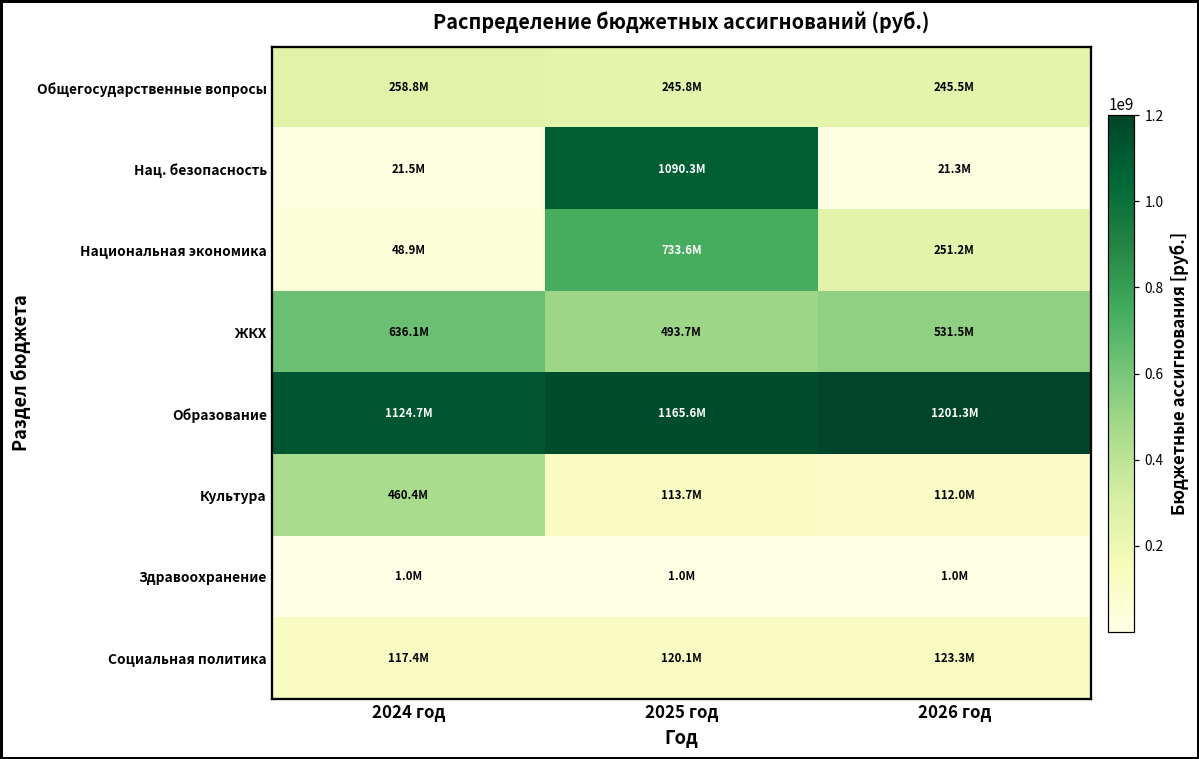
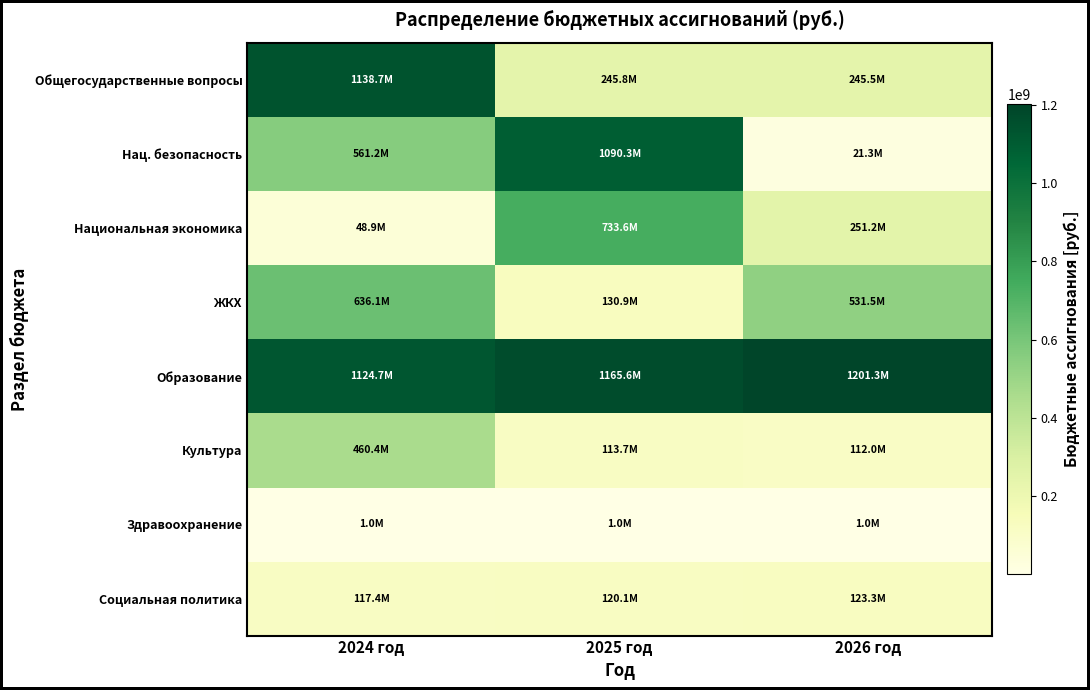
Общегосударственные вопросы, 2024 год: 258.8M -> 1138.7M
Нац. безопасность, 2024 год: 21.5M -> 561.2M
ЖКХ, 2025 год: 493.7M -> 130.9M
